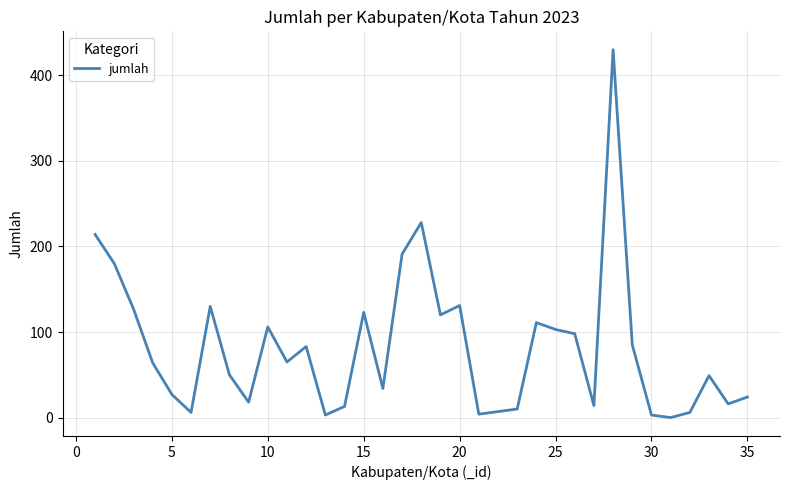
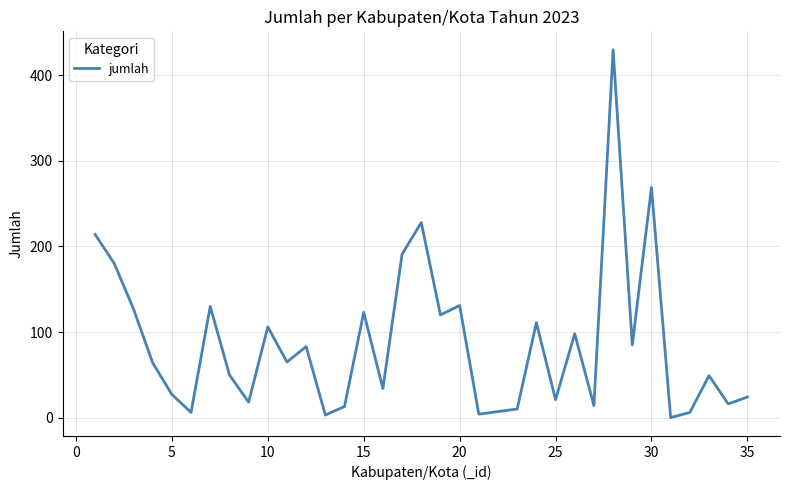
25: 100 -> 20
30: 0 -> 270
